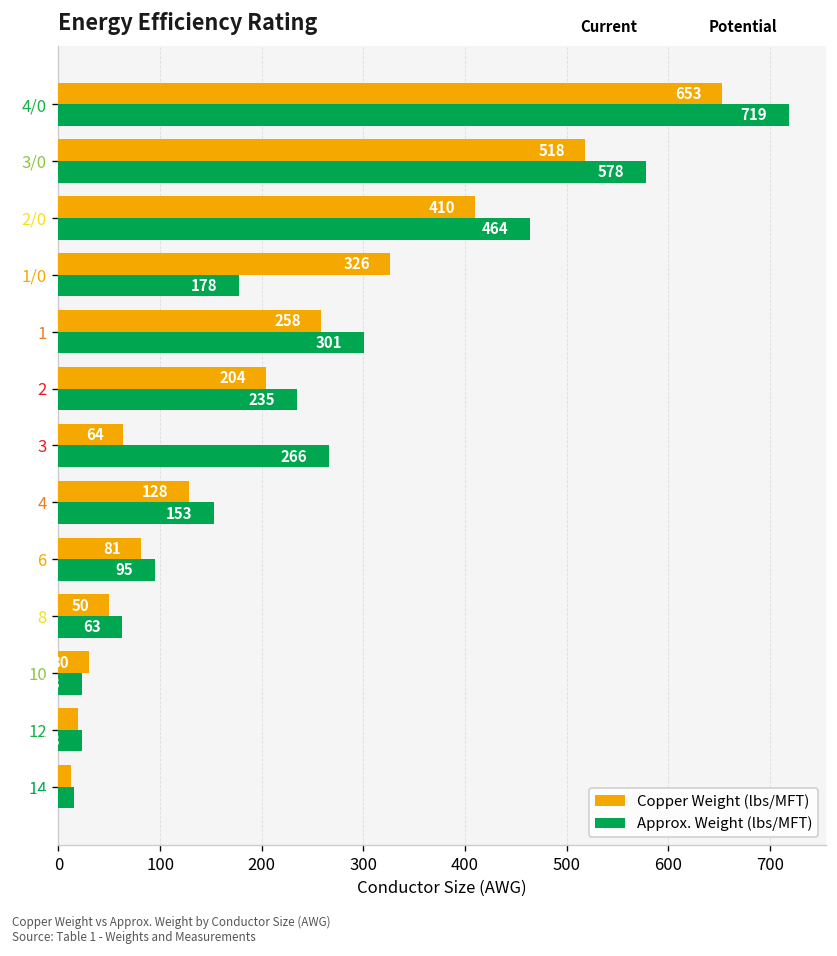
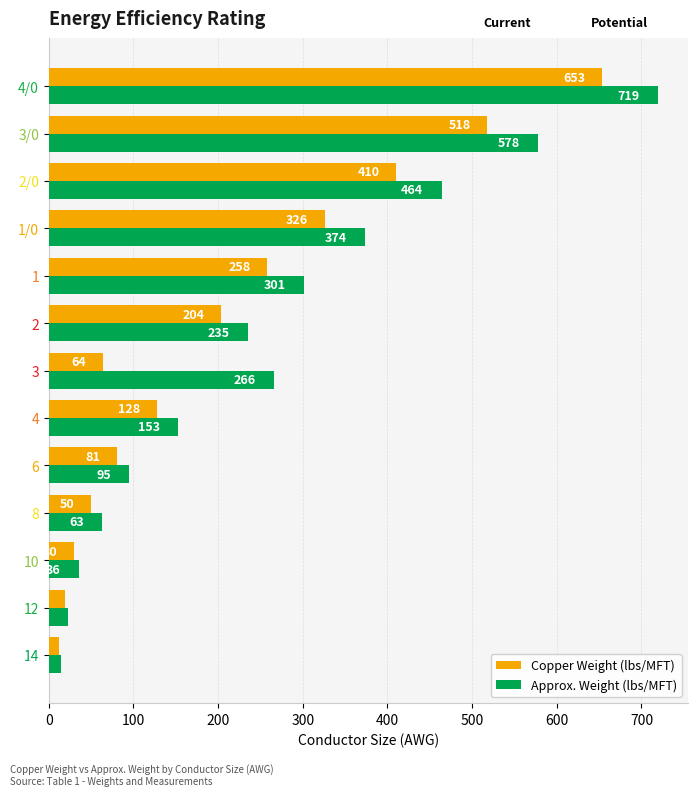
Approx. Weight (lbs/MFT), 1/0: 178 -> 374
Approx. Weight (lbs/MFT), 10: 20 -> 40
